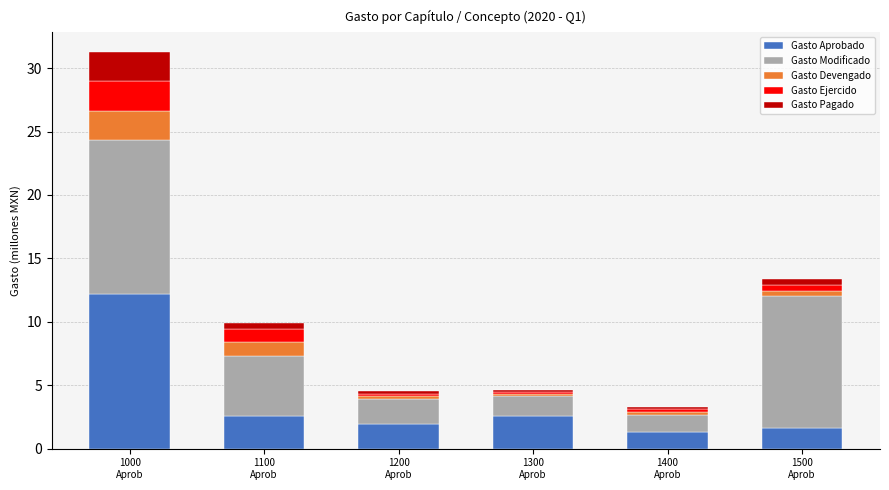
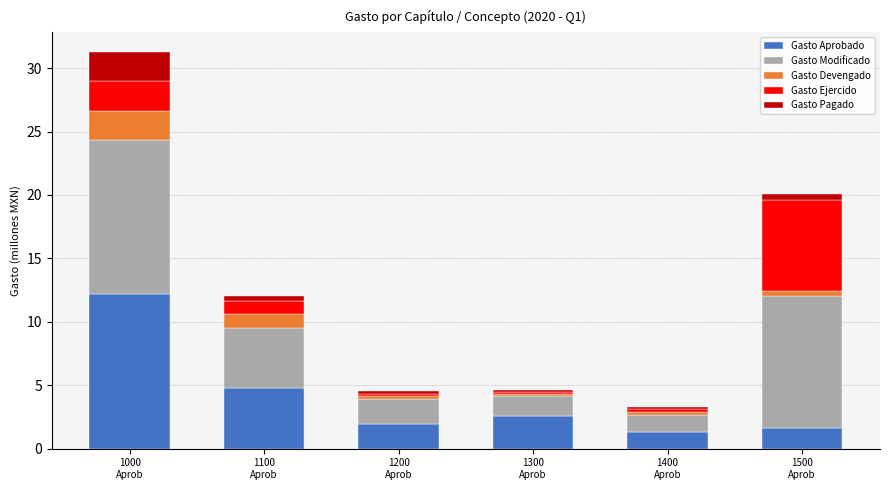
Gasto Aprobado, 1100 Aprob: 2.6 -> 4.8
Gasto Ejercido, 1500 Aprob: 0.5 -> 7.1
